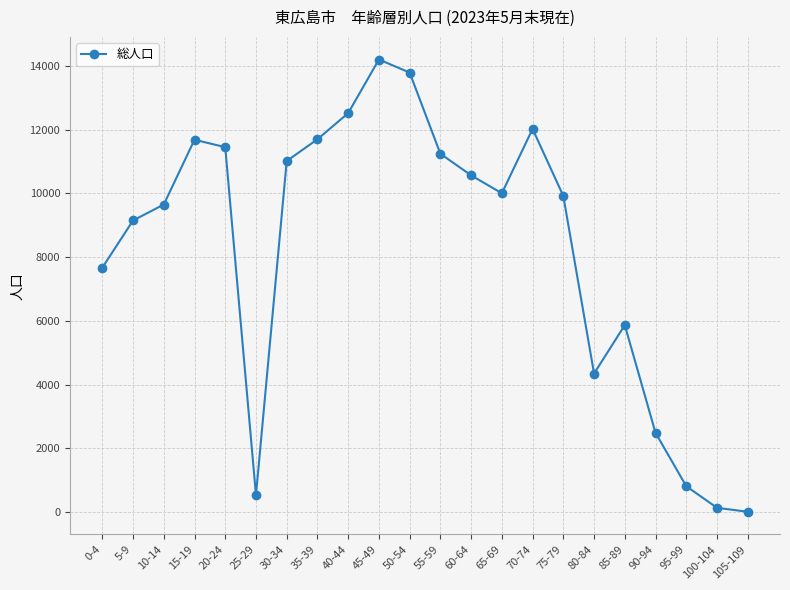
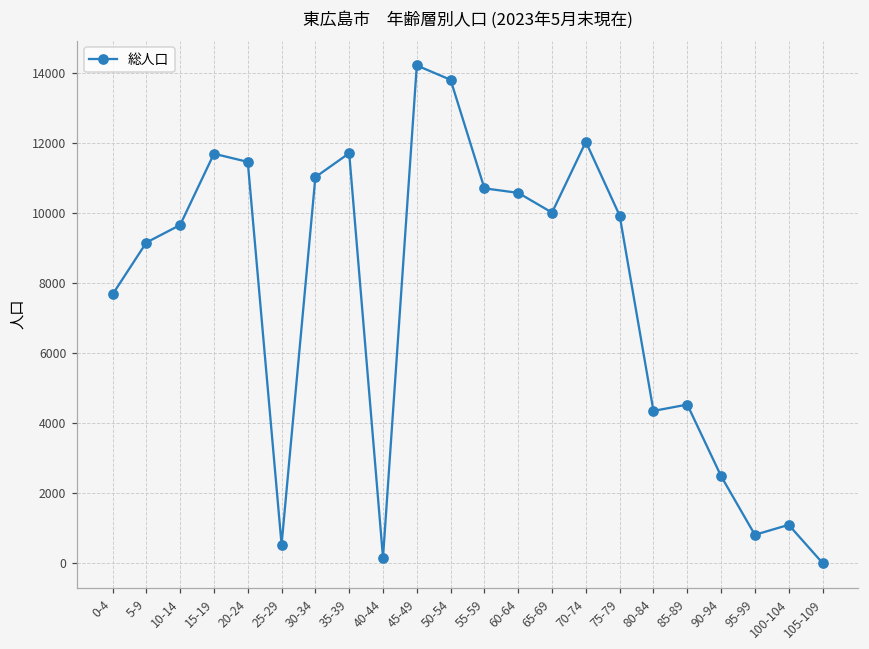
40-44: 12500 -> 200
55-59: 11200 -> 10700
85-89: 5900 -> 4500
100-104: 100 -> 1100
